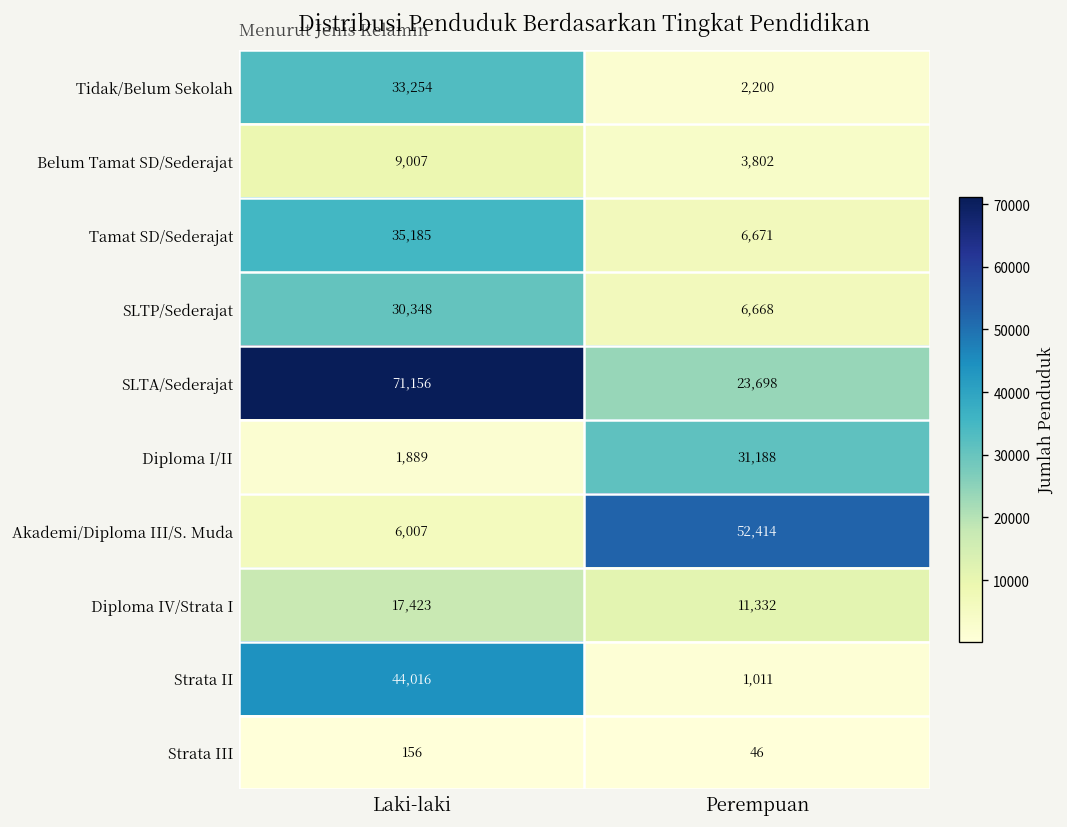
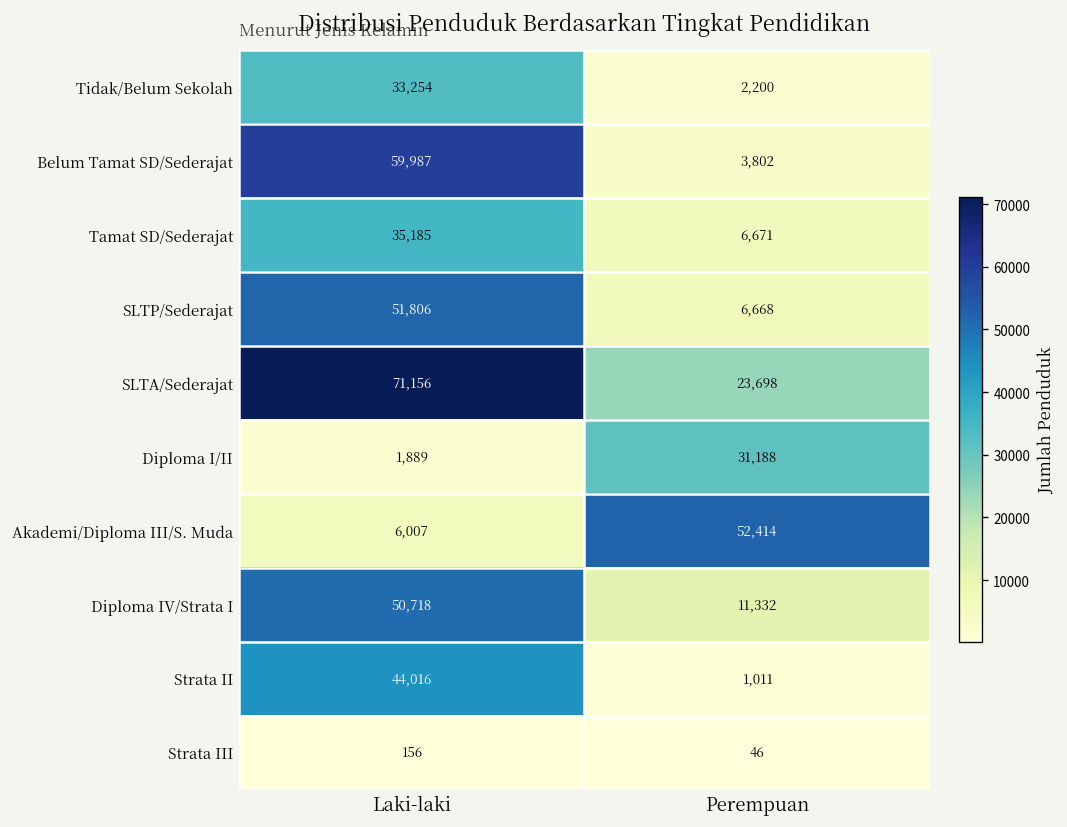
Belum Tamat SD/Sederajat, Laki-laki: 9,007 -> 59,987
SLTP/Sederajat, Laki-laki: 30,348 -> 51,806
Diploma IV/Strata I, Laki-laki: 17,423 -> 50,718
